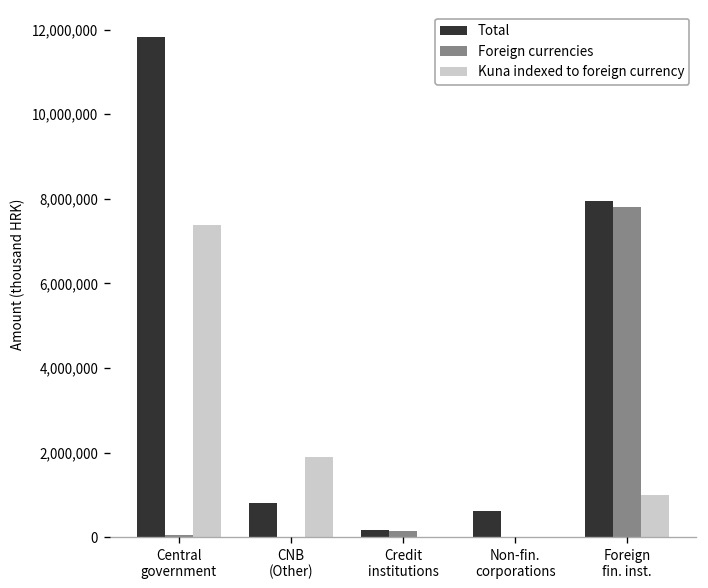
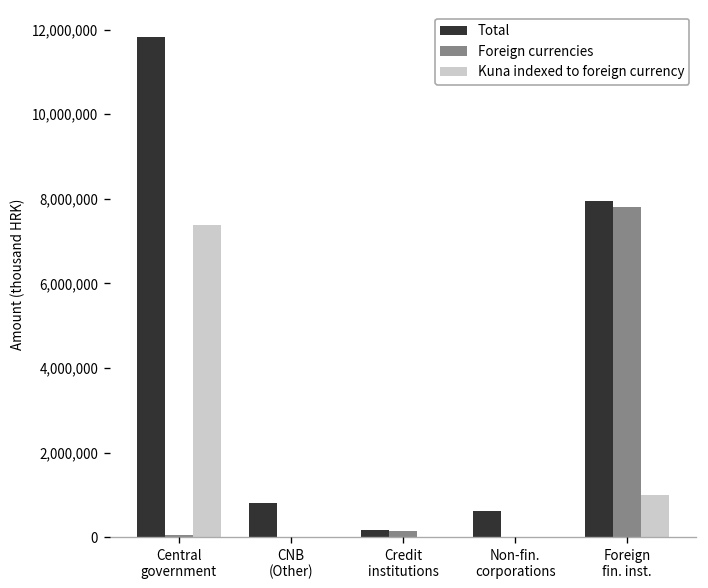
Kuna indexed to foreign currency, CNB (Other): 1,900,000 -> 0
